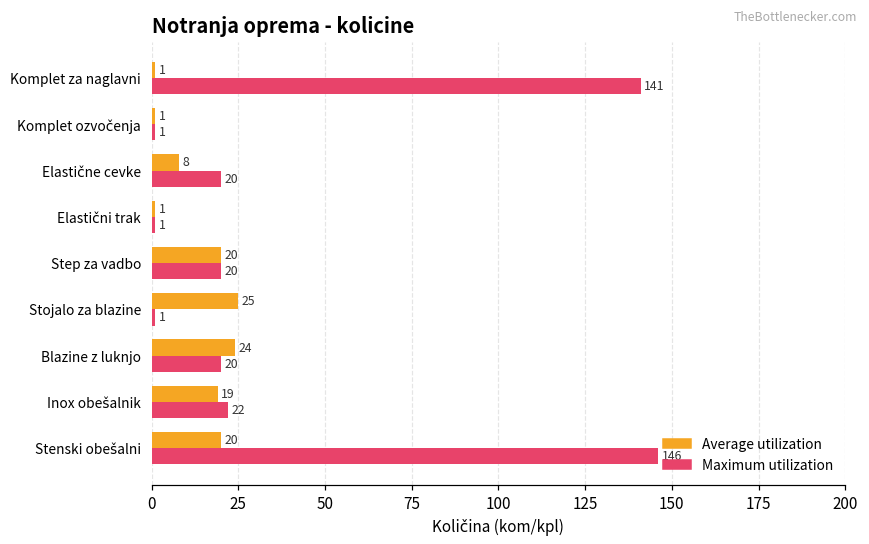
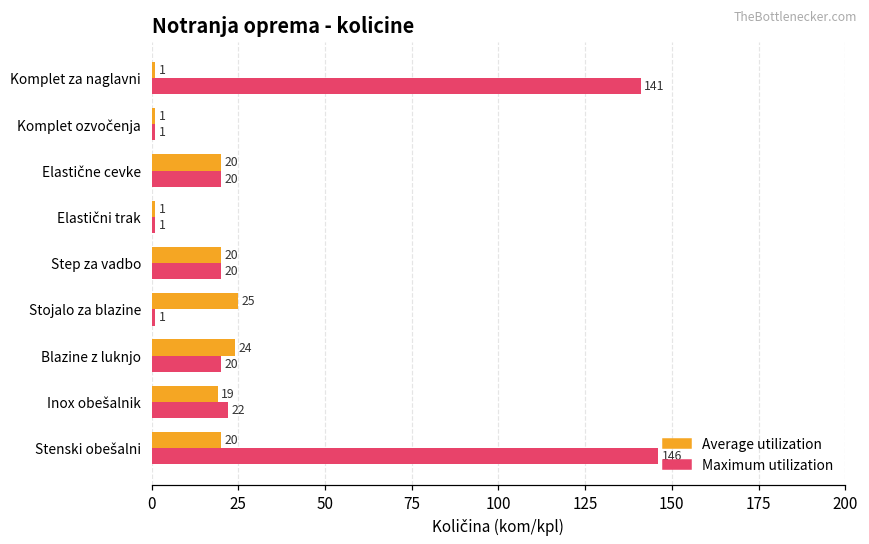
Average utilization, Elastične cevke: 8 -> 20
